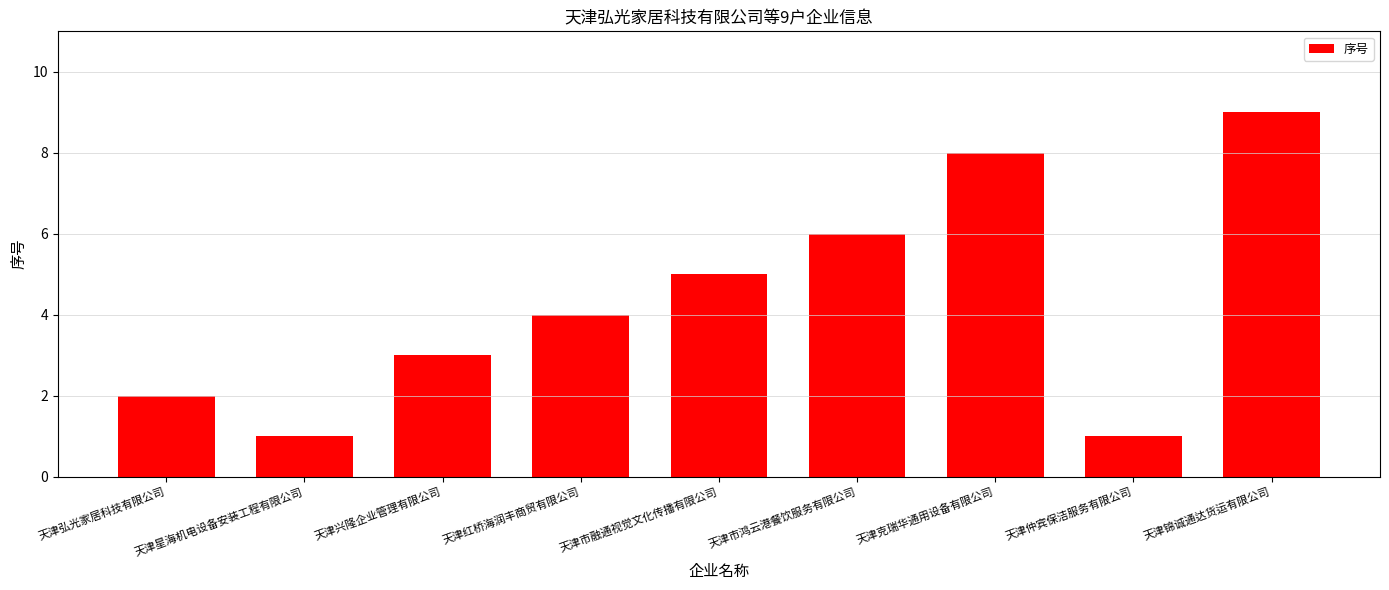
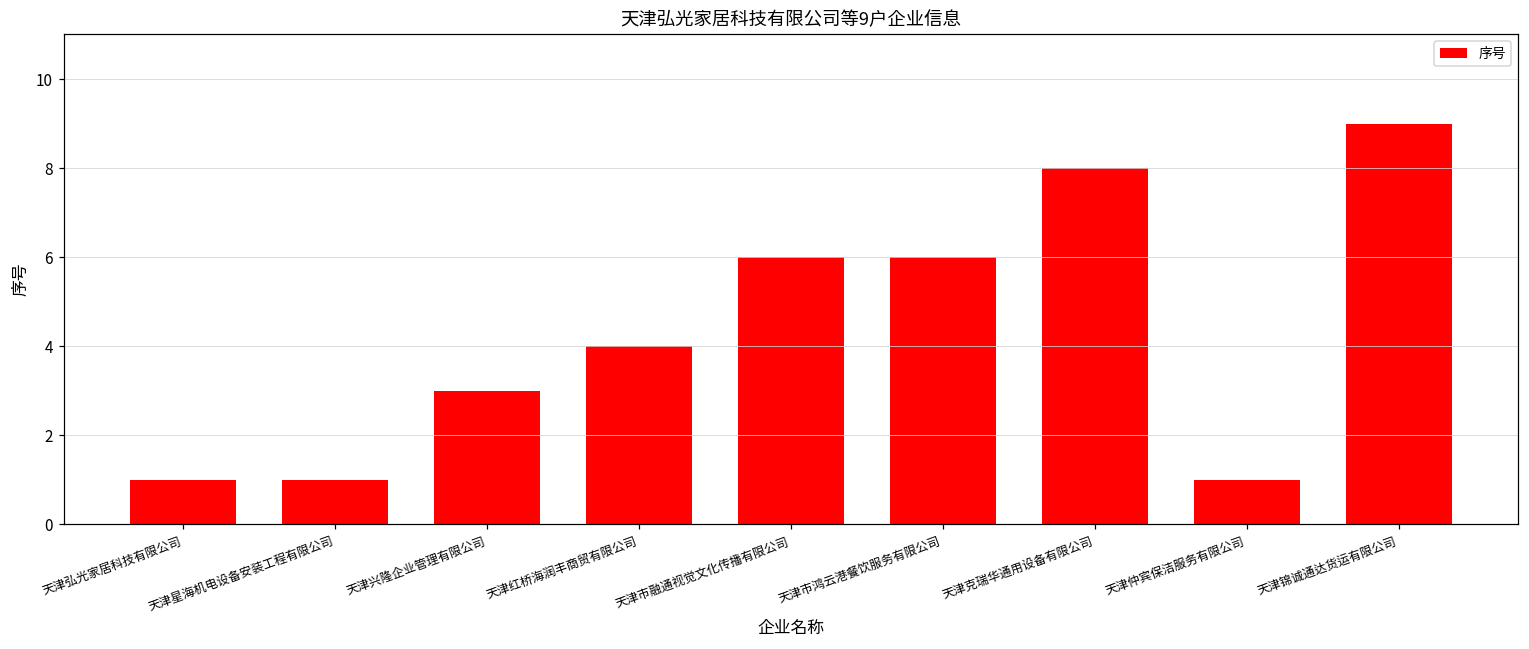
天津弘光家居科技有限公司: 2 -> 1
天津市融通视觉文化传播有限公司: 5 -> 6
